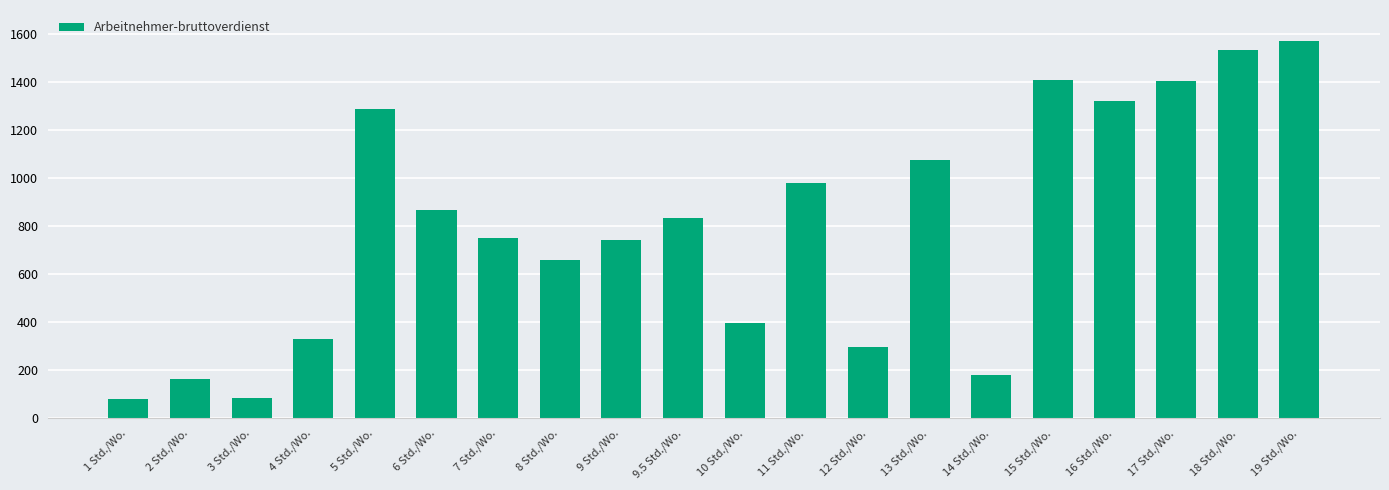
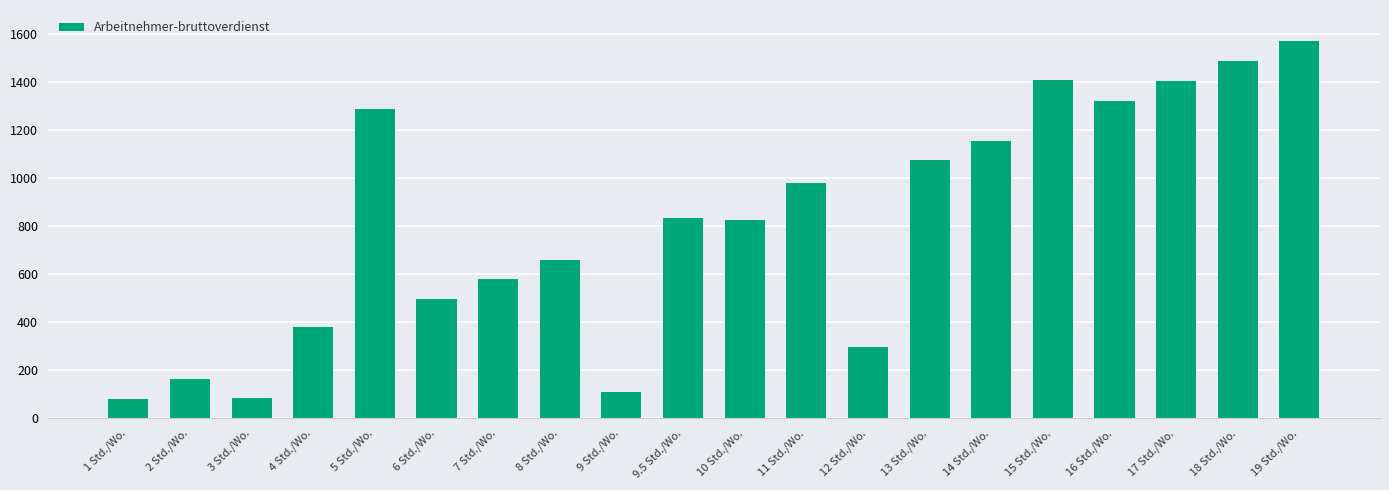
4 Std./Wo.: 330 -> 380
6 Std./Wo.: 870 -> 500
7 Std./Wo.: 750 -> 580
9 Std./Wo.: 740 -> 110
10 Std./Wo.: 400 -> 830
14 Std./Wo.: 180 -> 1160
18 Std./Wo.: 1530 -> 1490
